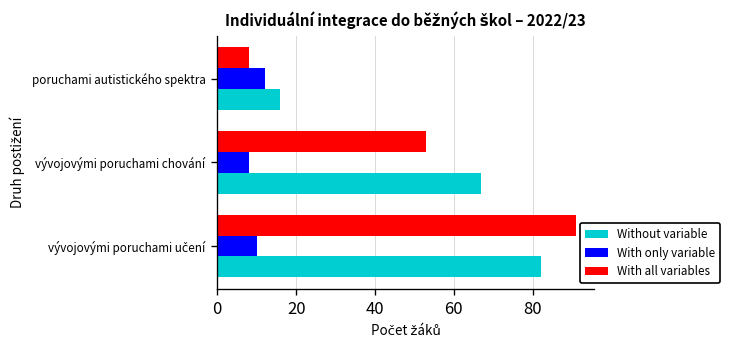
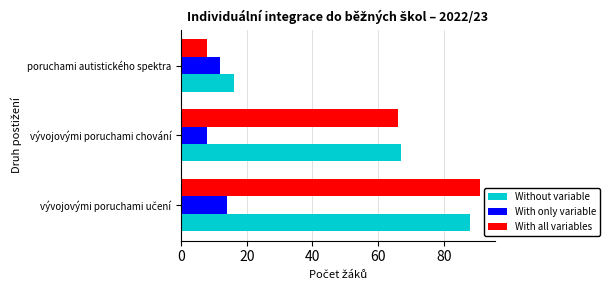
With all variables, vývojovými poruchami chování: 53 -> 66
With only variable, vývojovými poruchami učení: 10 -> 14
Without variable, vývojovými poruchami učení: 82 -> 88
